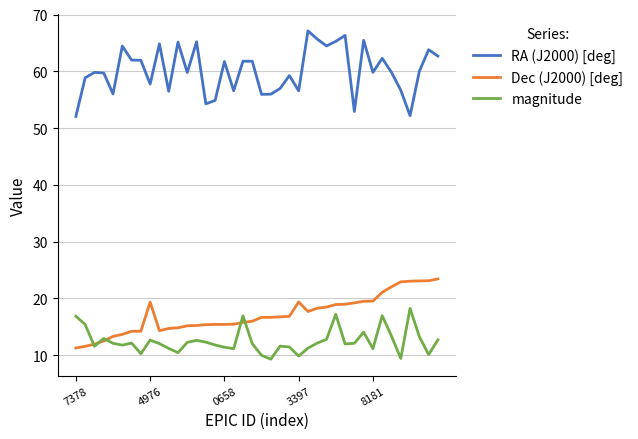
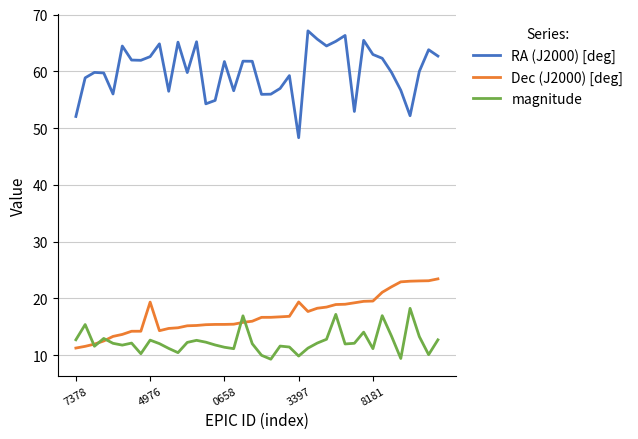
magnitude, 7378: 17 -> 13
RA (J2000) [deg], 4976: 58 -> 63
RA (J2000) [deg], 3397: 57 -> 48
RA (J2000) [deg], 8181: 60 -> 63
